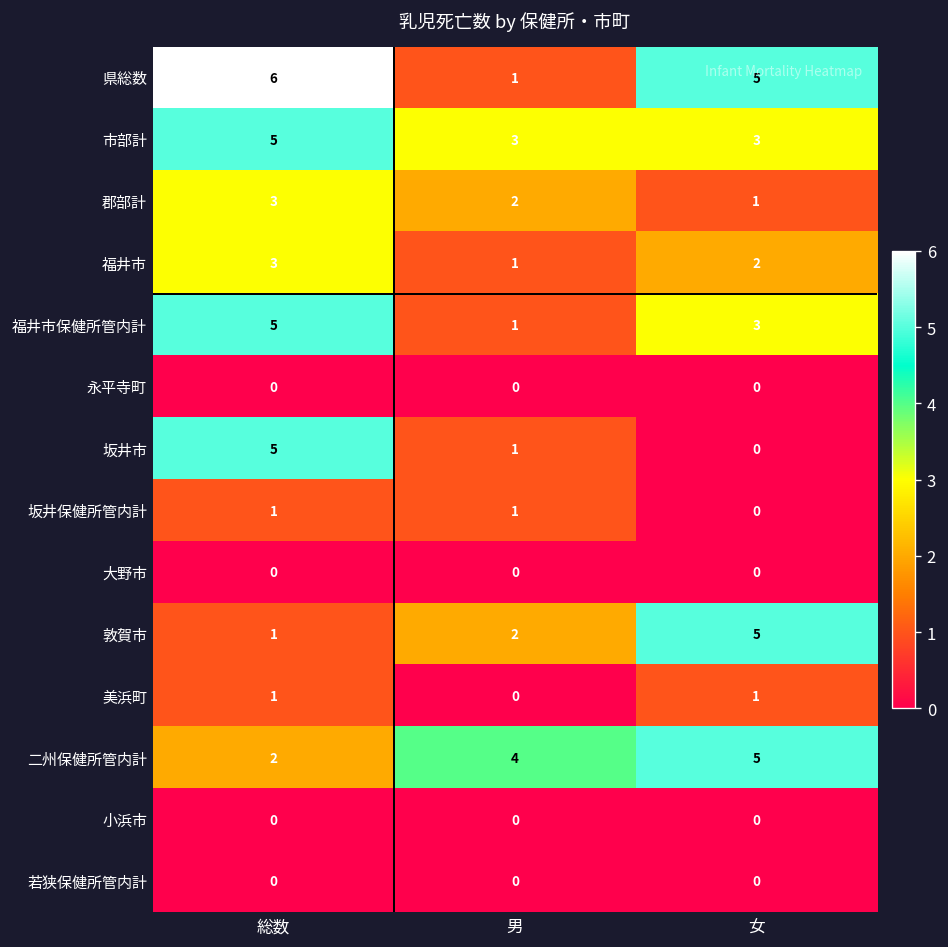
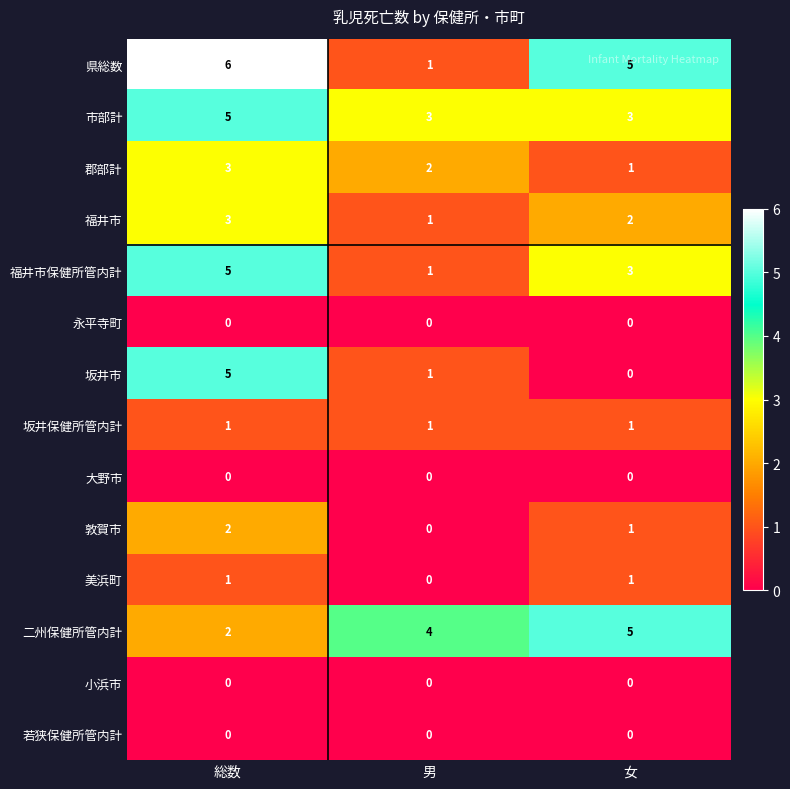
坂井保健所管内計, 女: 0 -> 1
敦賀市, 総数: 1 -> 2
敦賀市, 男: 2 -> 0
敦賀市, 女: 5 -> 1
